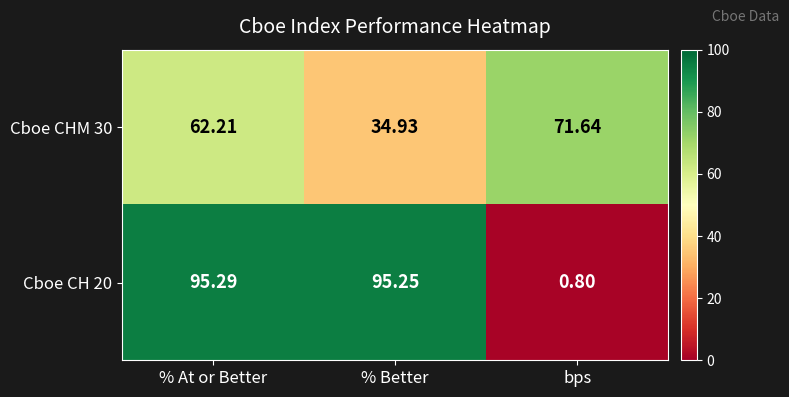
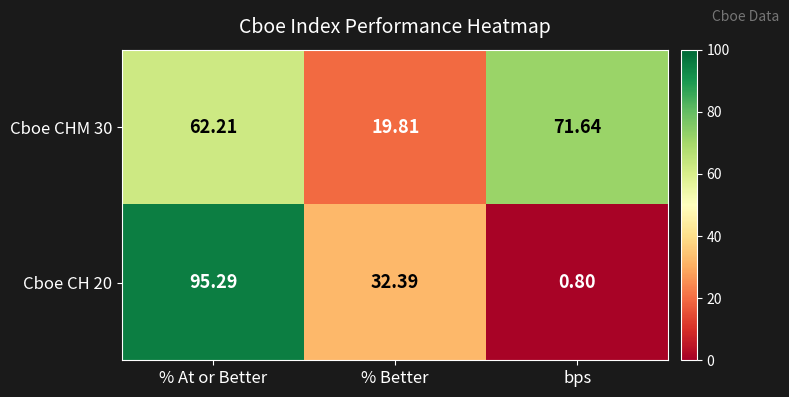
Cboe CHM 30, % Better: 34.93 -> 19.81
Cboe CH 20, % Better: 95.25 -> 32.39
